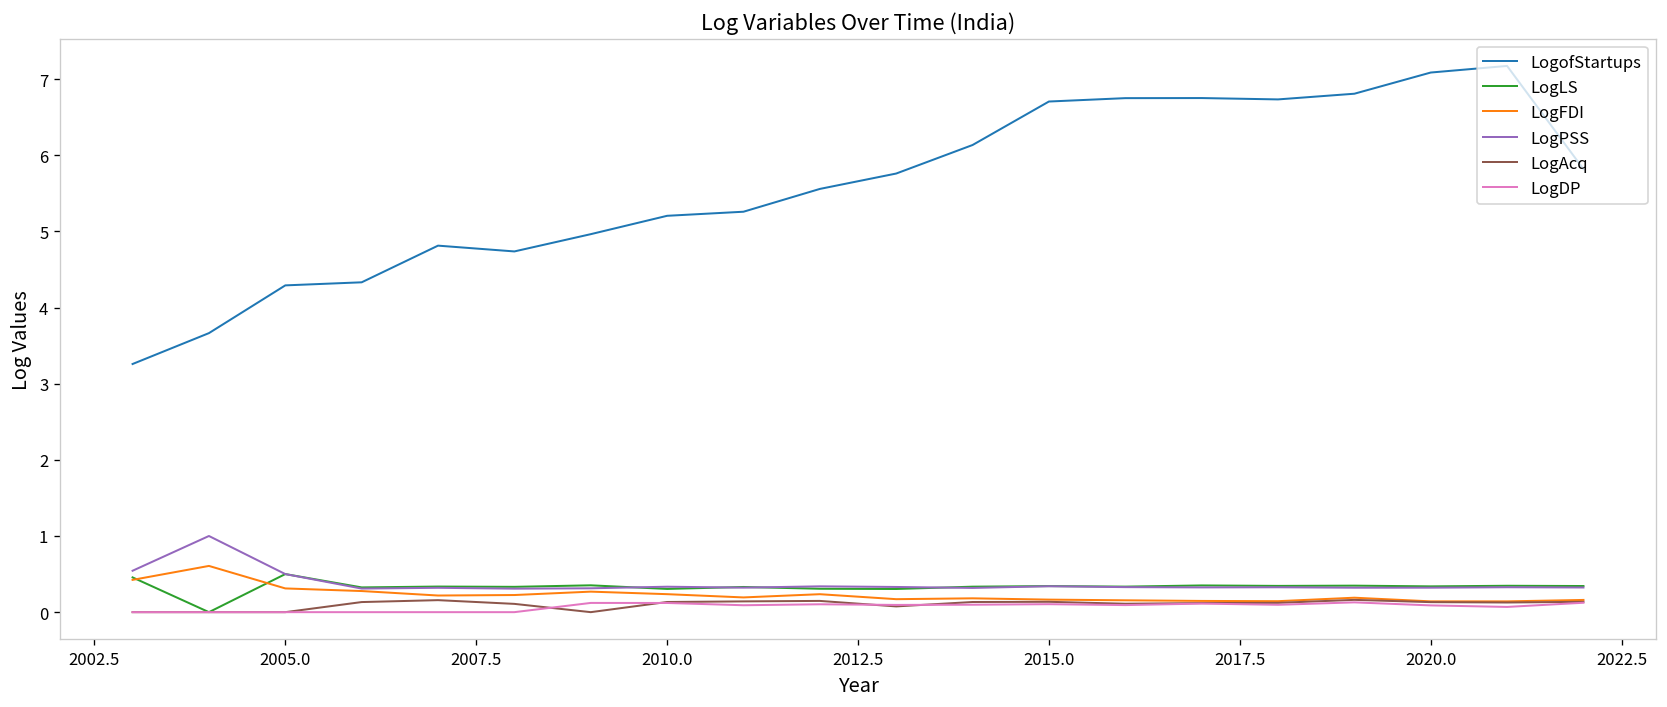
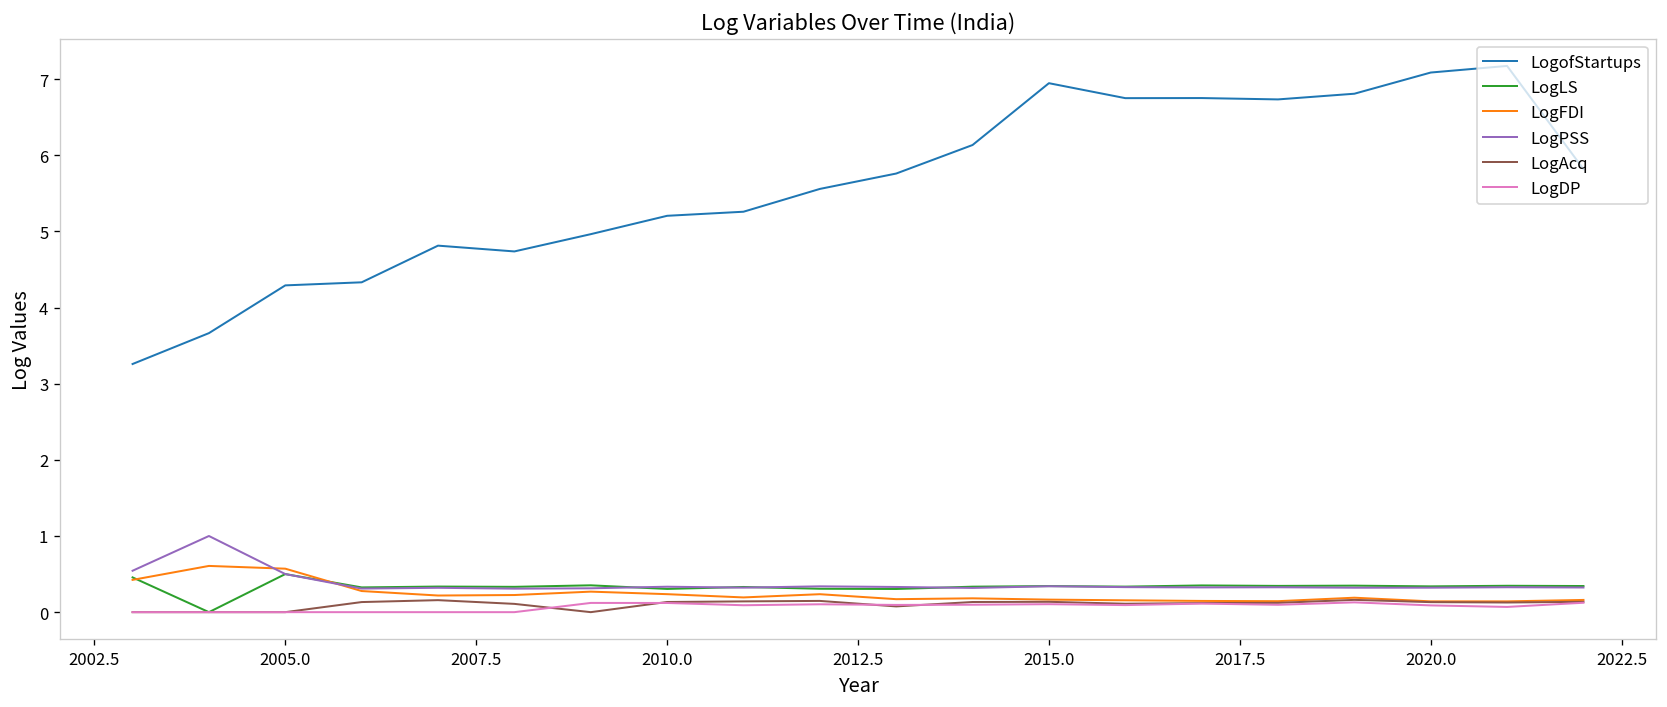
LogFDI, 2005.0: 0.3 -> 0.6
LogofStartups, 2015.0: 6.7 -> 6.9
